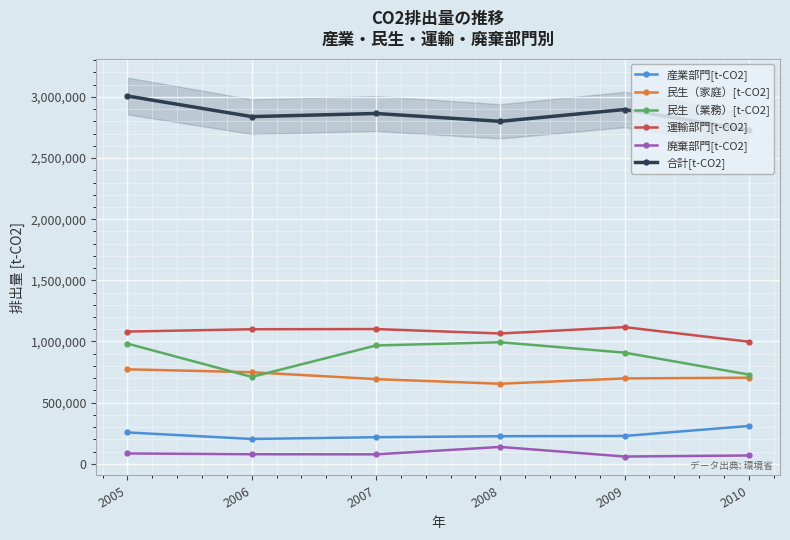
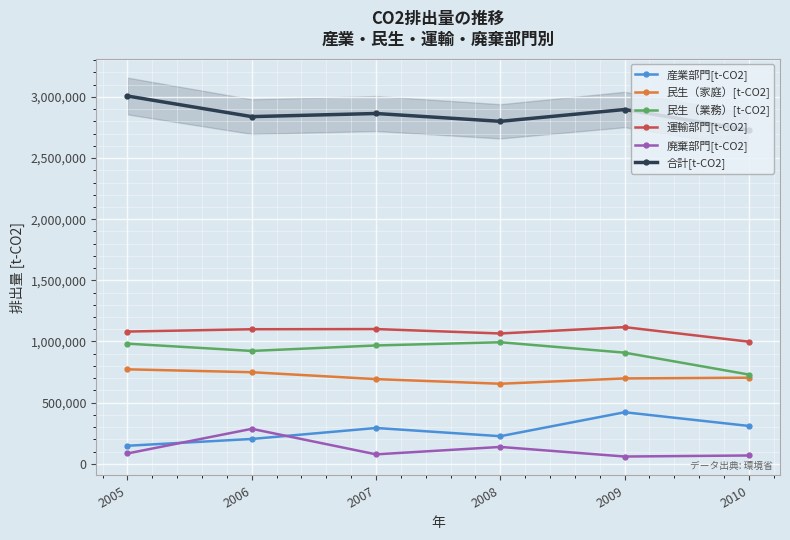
産業部門[t-CO2], 2005: 260,000 -> 150,000
民生（業務）[t-CO2], 2006: 710,000 -> 920,000
廃棄部門[t-CO2], 2006: 80,000 -> 290,000
産業部門[t-CO2], 2007: 220,000 -> 290,000
産業部門[t-CO2], 2009: 230,000 -> 420,000
